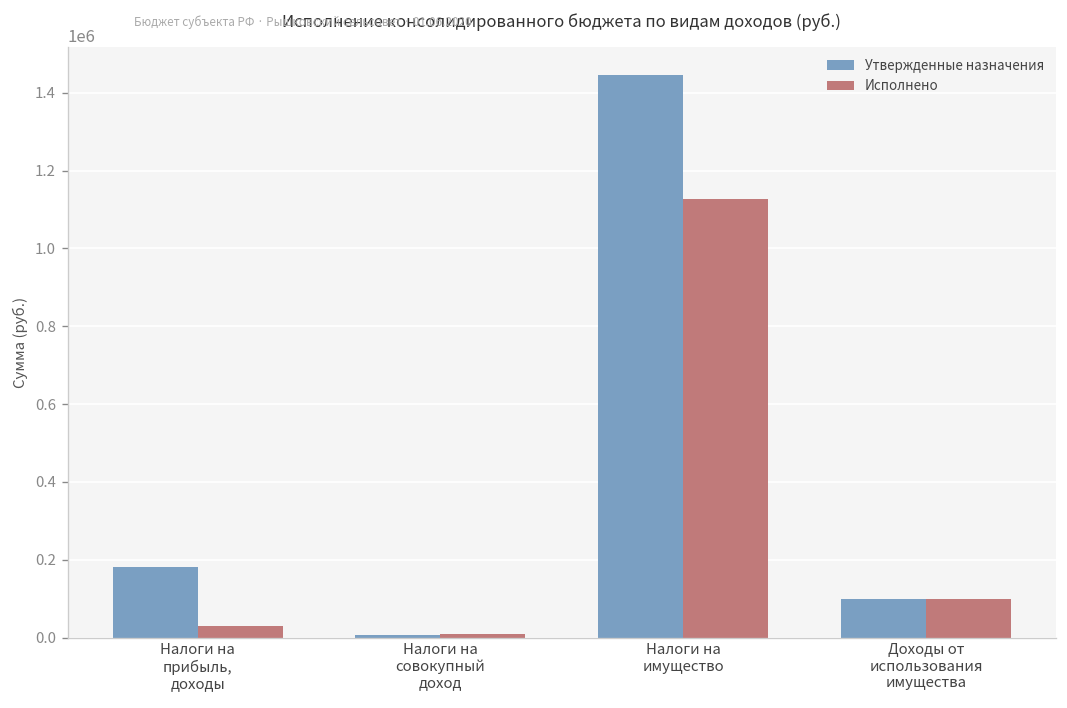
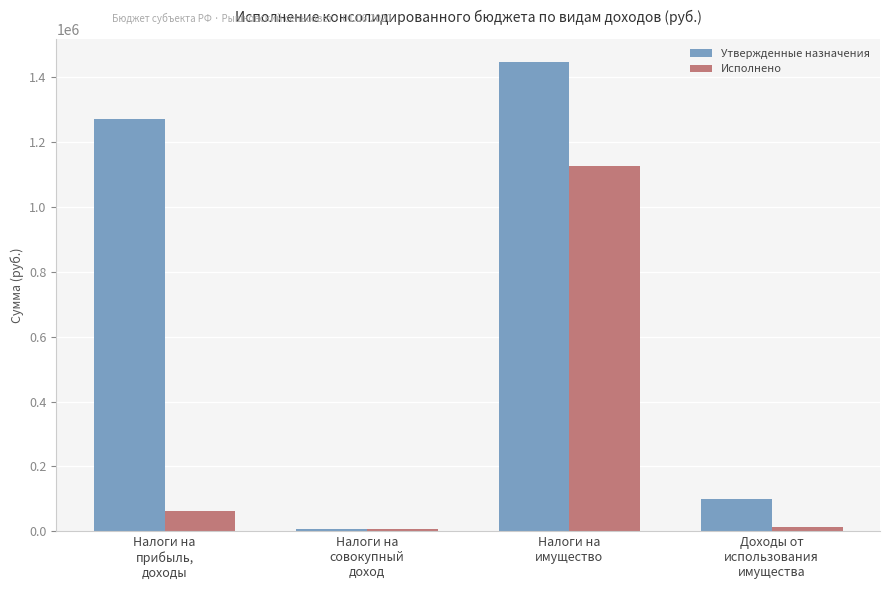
Утвержденные назначения, Налоги на прибыль, доходы: 180000 -> 1270000
Исполнено, Налоги на прибыль, доходы: 30000 -> 60000
Исполнено, Доходы от использования имущества: 100000 -> 10000
